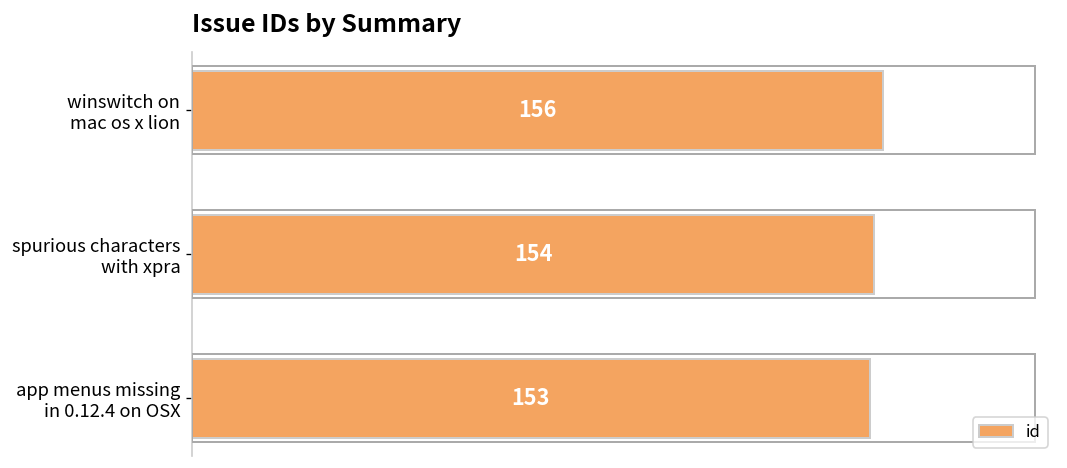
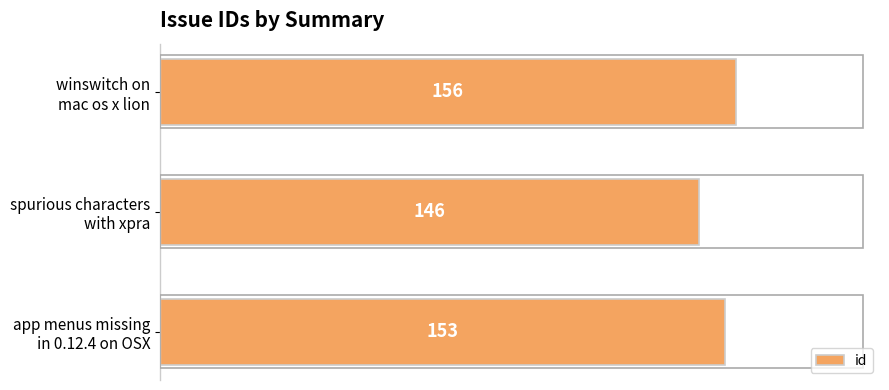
spurious characters with xpra: 154 -> 146
